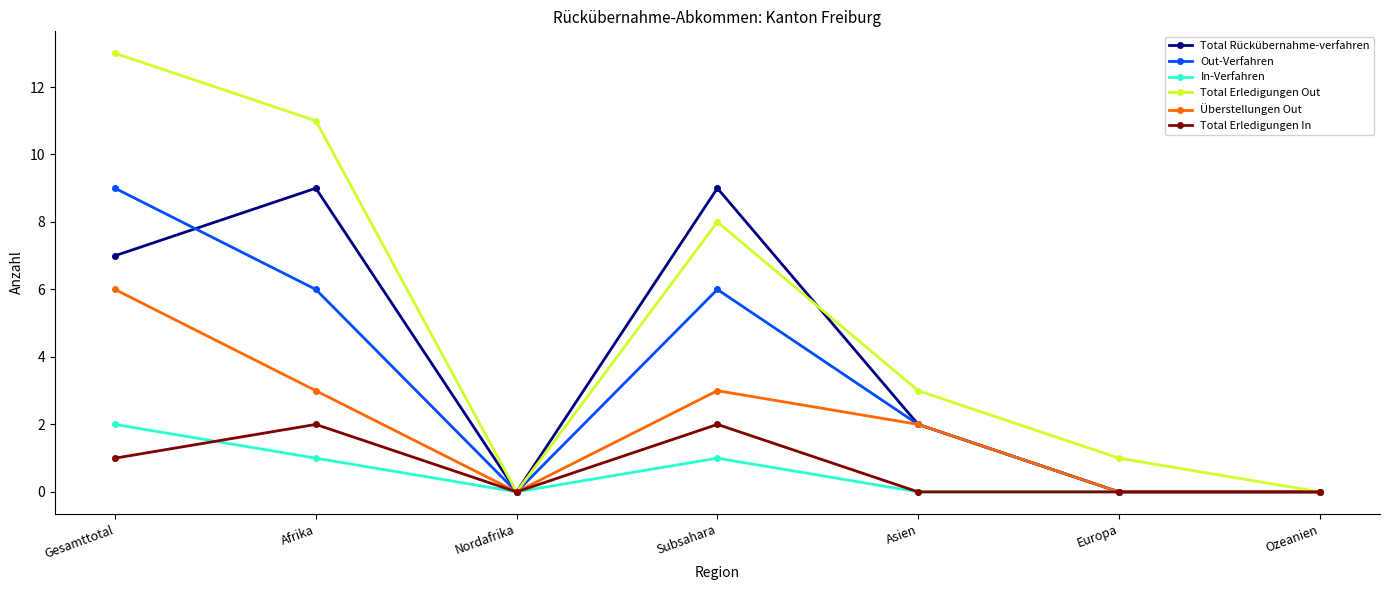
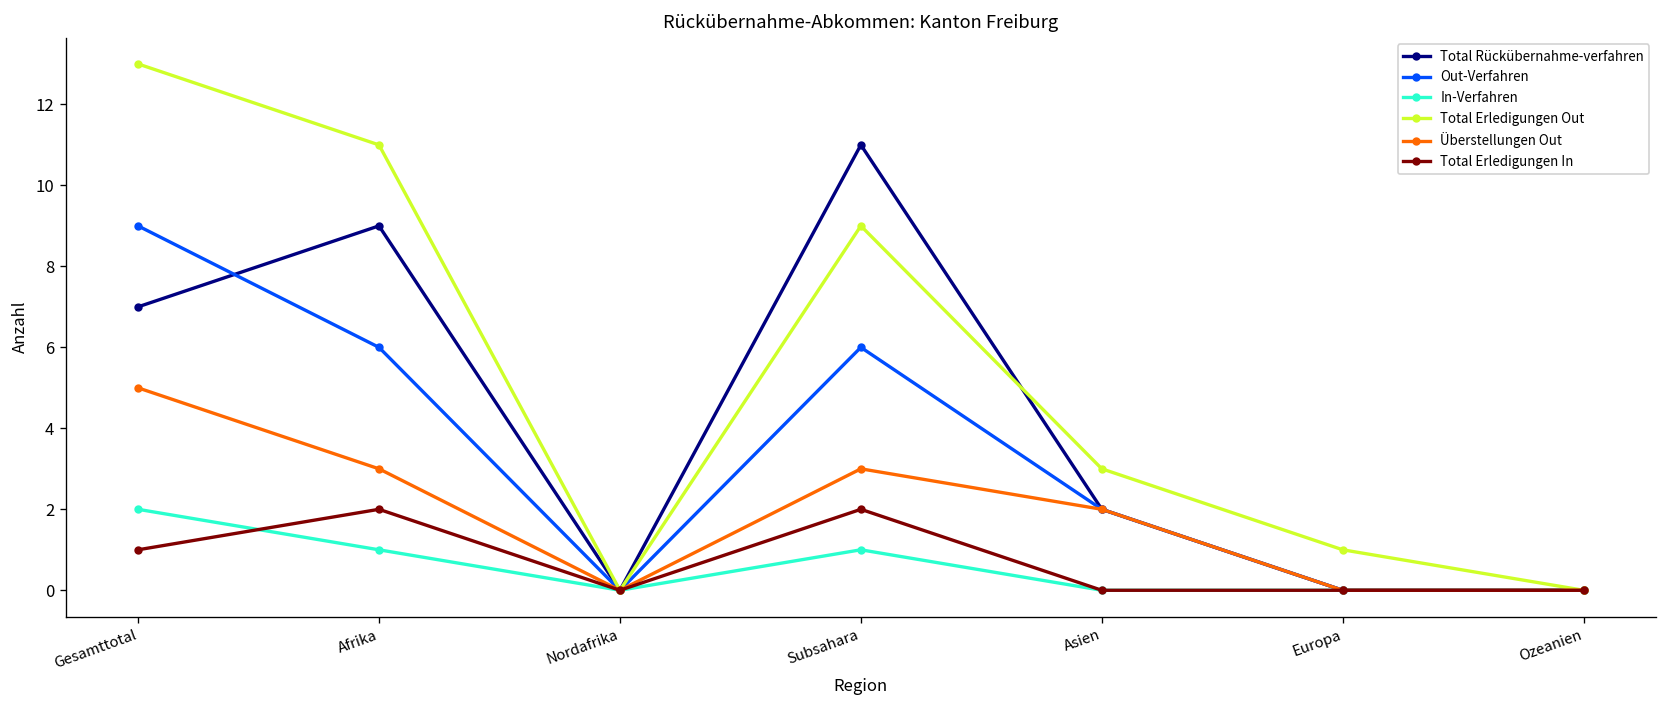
Überstellungen Out, Gesamttotal: 6 -> 5
Total Rückübernahme-verfahren, Subsahara: 9 -> 11
Total Erledigungen Out, Subsahara: 8 -> 9
